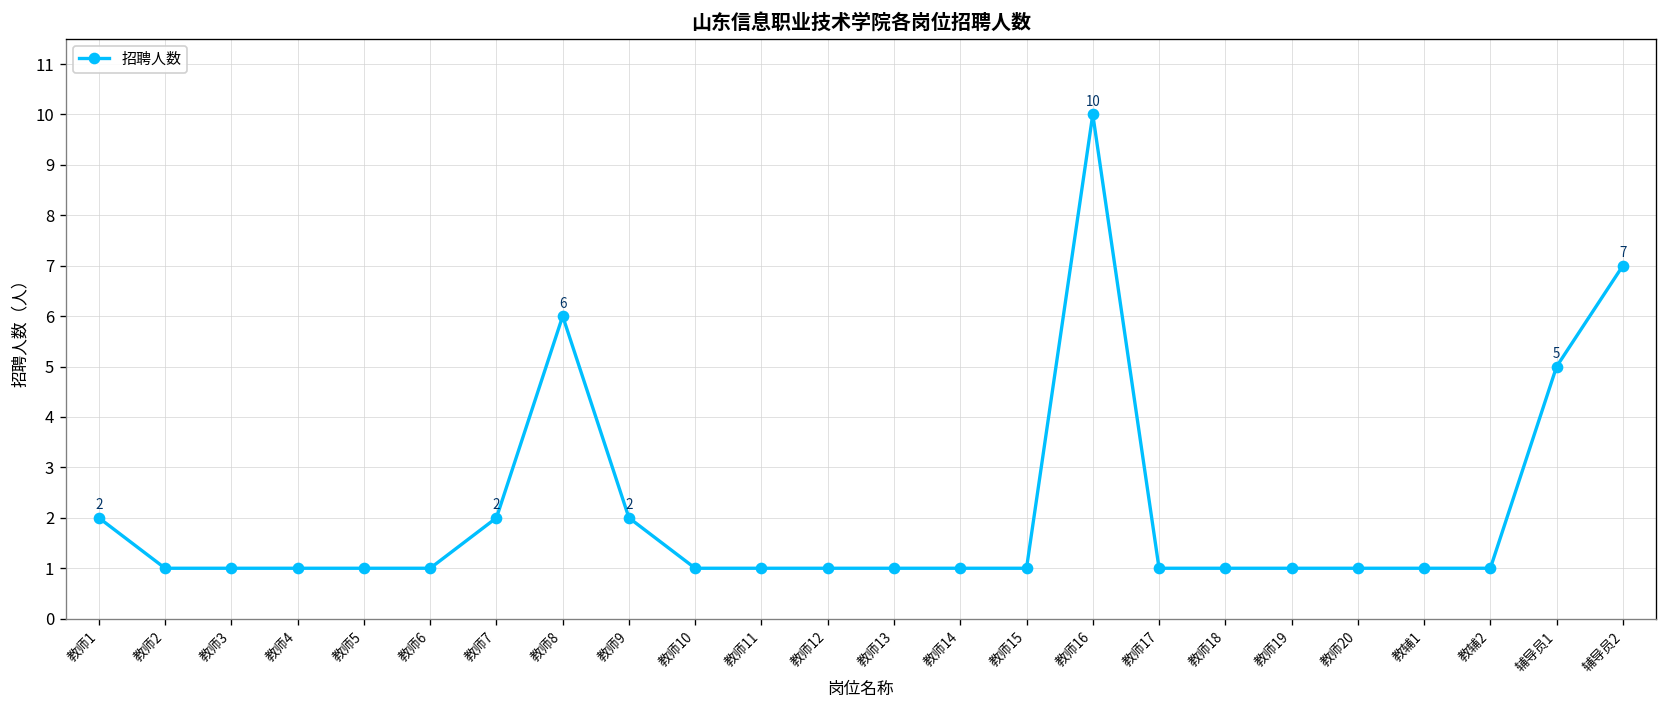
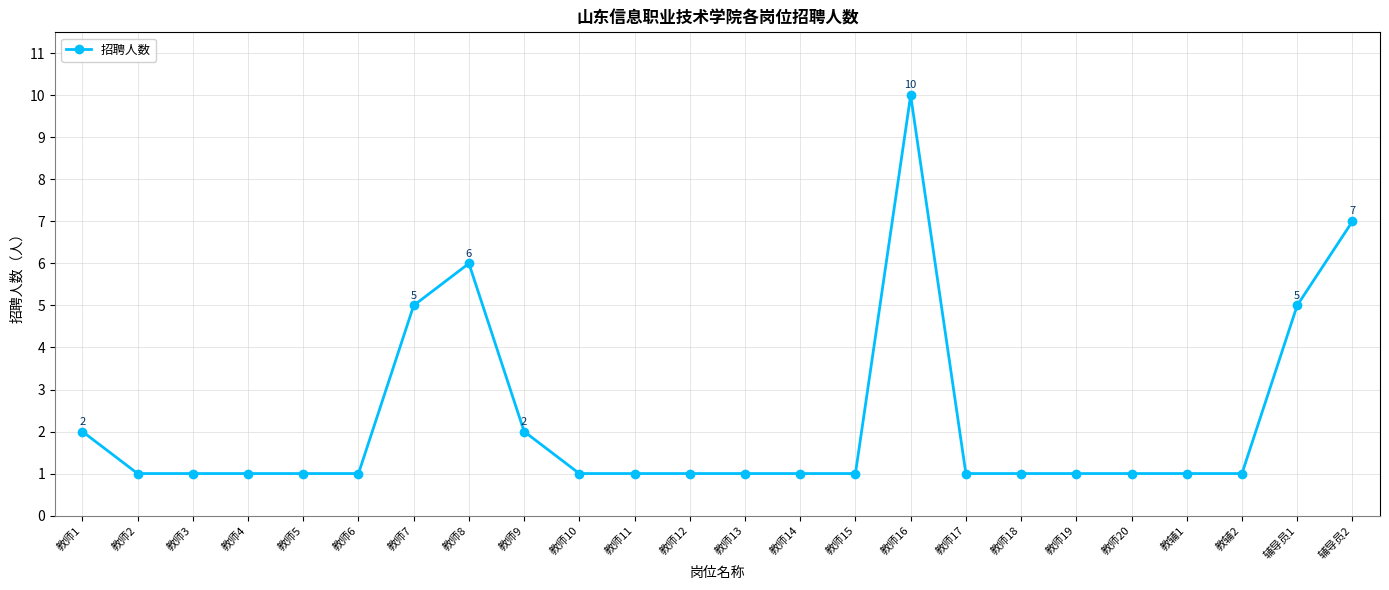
教师7: 2 -> 5
